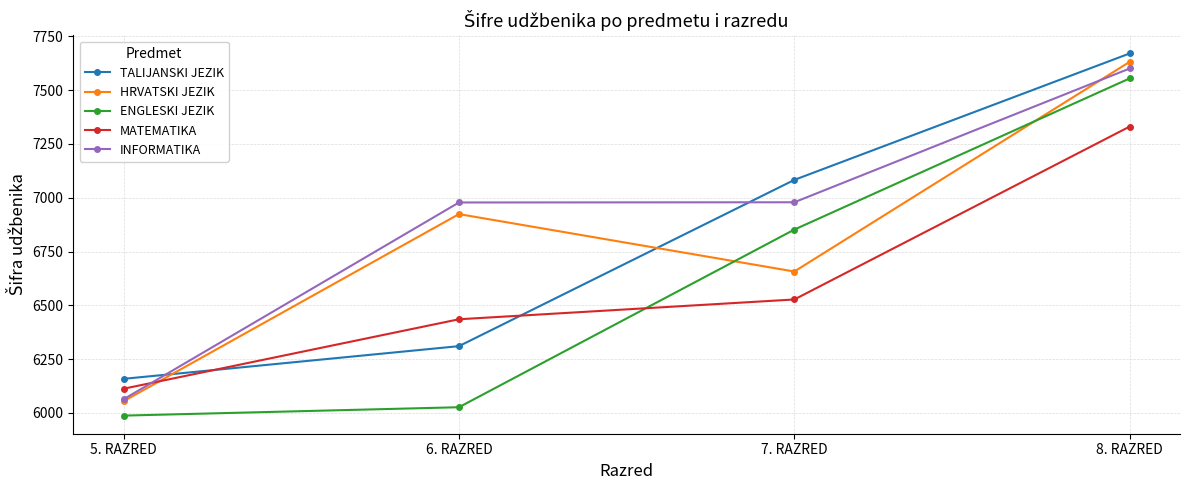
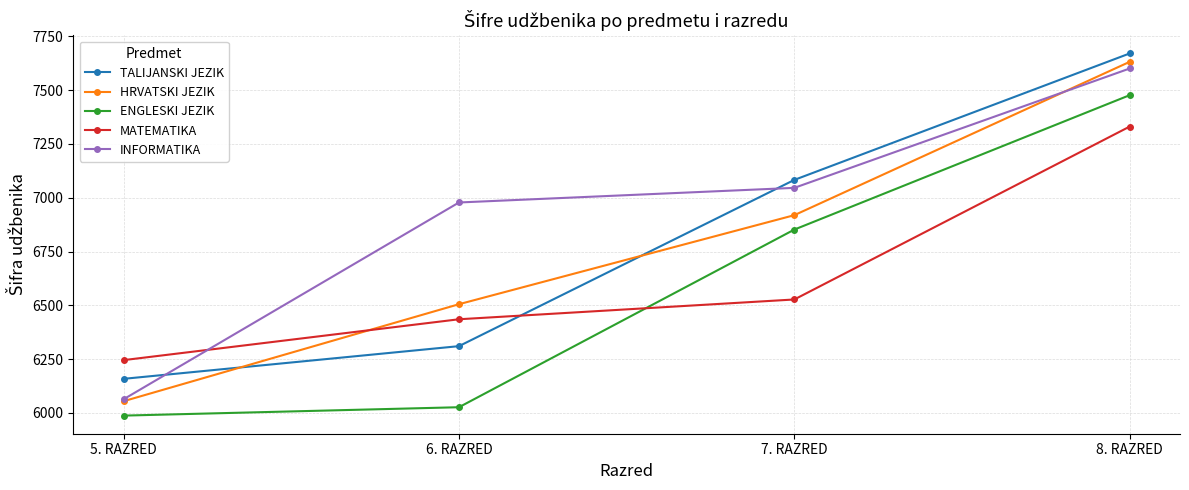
MATEMATIKA, 5. RAZRED: 6110 -> 6250
HRVATSKI JEZIK, 6. RAZRED: 6920 -> 6510
HRVATSKI JEZIK, 7. RAZRED: 6660 -> 6920
INFORMATIKA, 7. RAZRED: 6980 -> 7050
ENGLESKI JEZIK, 8. RAZRED: 7560 -> 7480
